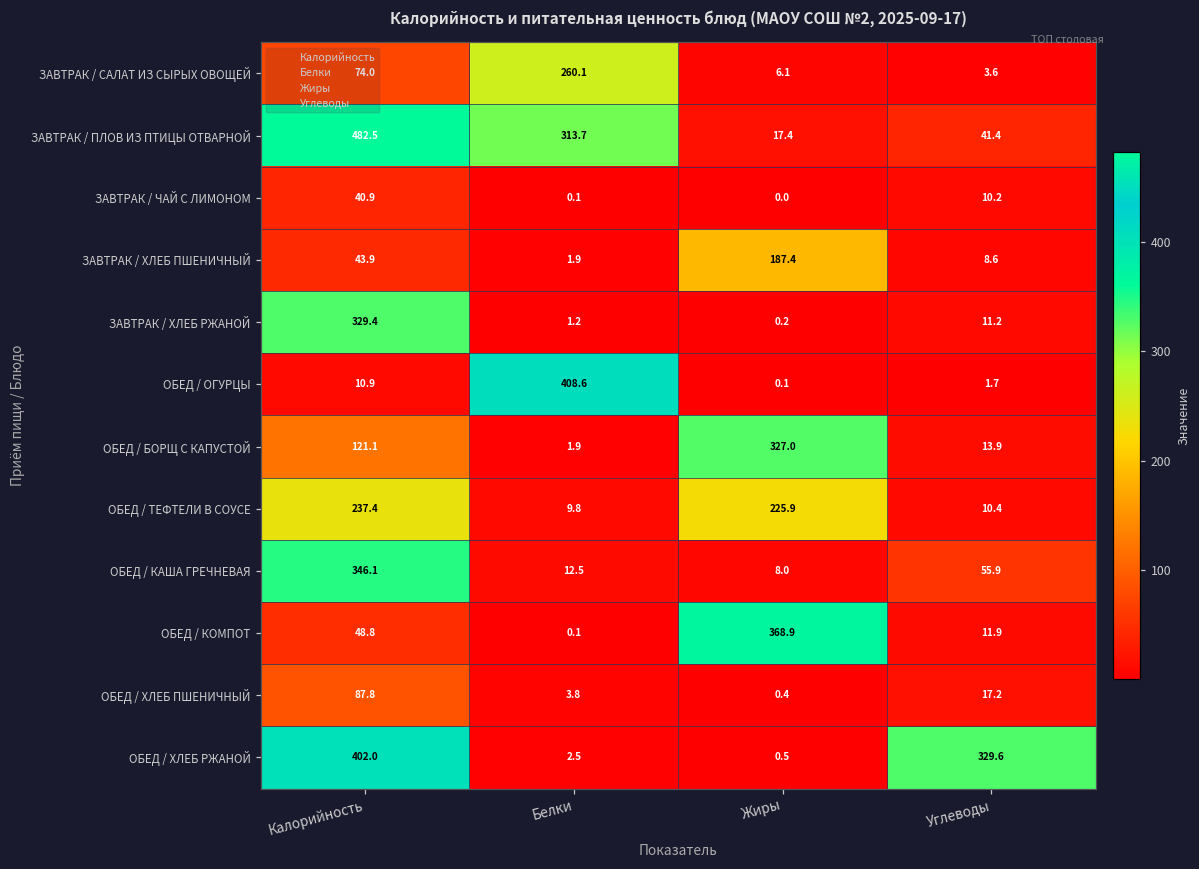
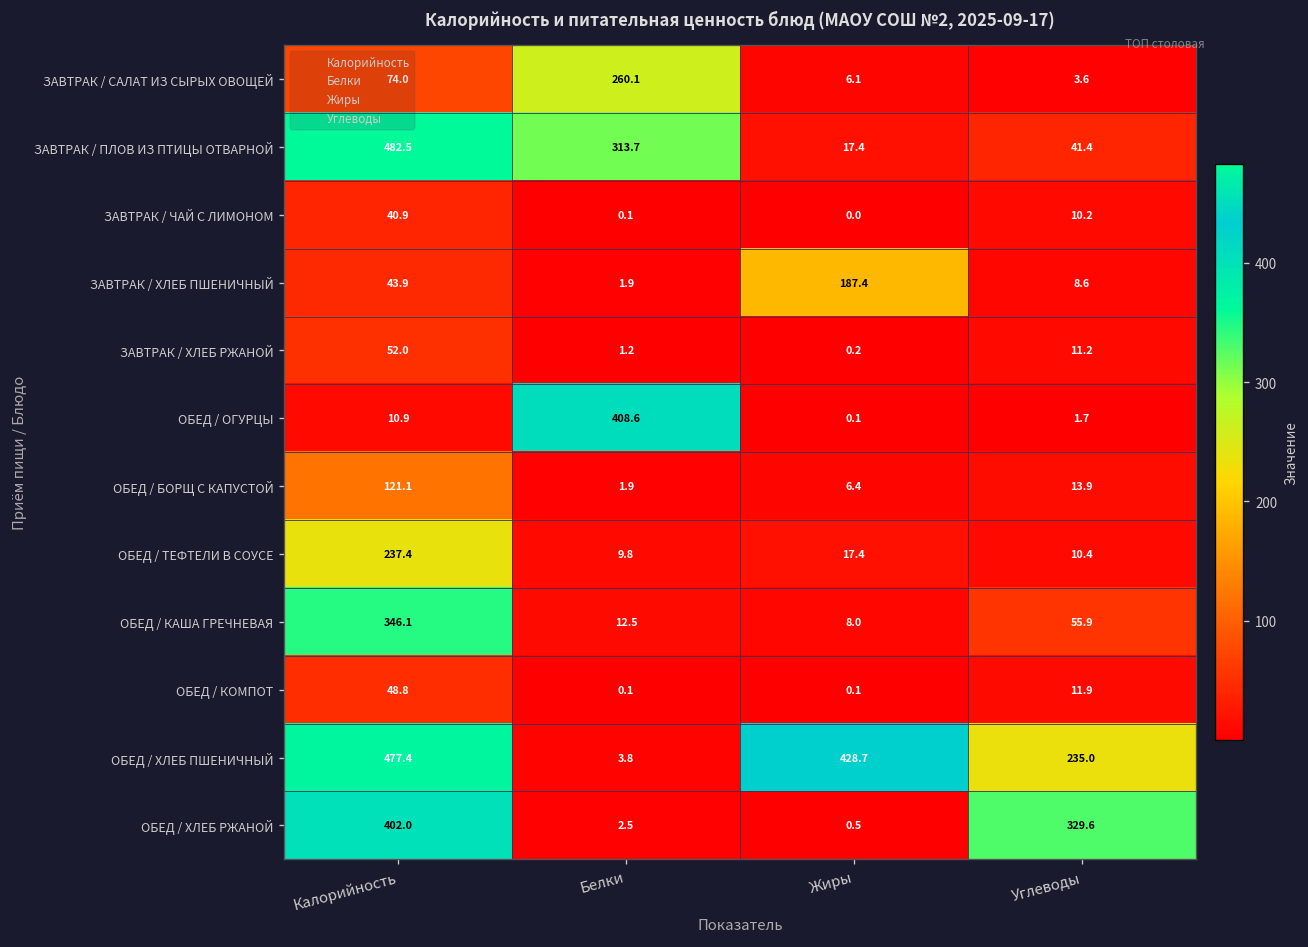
ЗАВТРАК / ХЛЕБ РЖАНОЙ, Калорийность: 329.4 -> 52.0
ОБЕД / БОРЩ С КАПУСТОЙ, Жиры: 327.0 -> 6.4
ОБЕД / ТЕФТЕЛИ В СОУСЕ, Жиры: 225.9 -> 17.4
ОБЕД / КОМПОТ, Жиры: 368.9 -> 0.1
ОБЕД / ХЛЕБ ПШЕНИЧНЫЙ, Калорийность: 87.8 -> 477.4
ОБЕД / ХЛЕБ ПШЕНИЧНЫЙ, Жиры: 0.4 -> 428.7
ОБЕД / ХЛЕБ ПШЕНИЧНЫЙ, Углеводы: 17.2 -> 235.0
